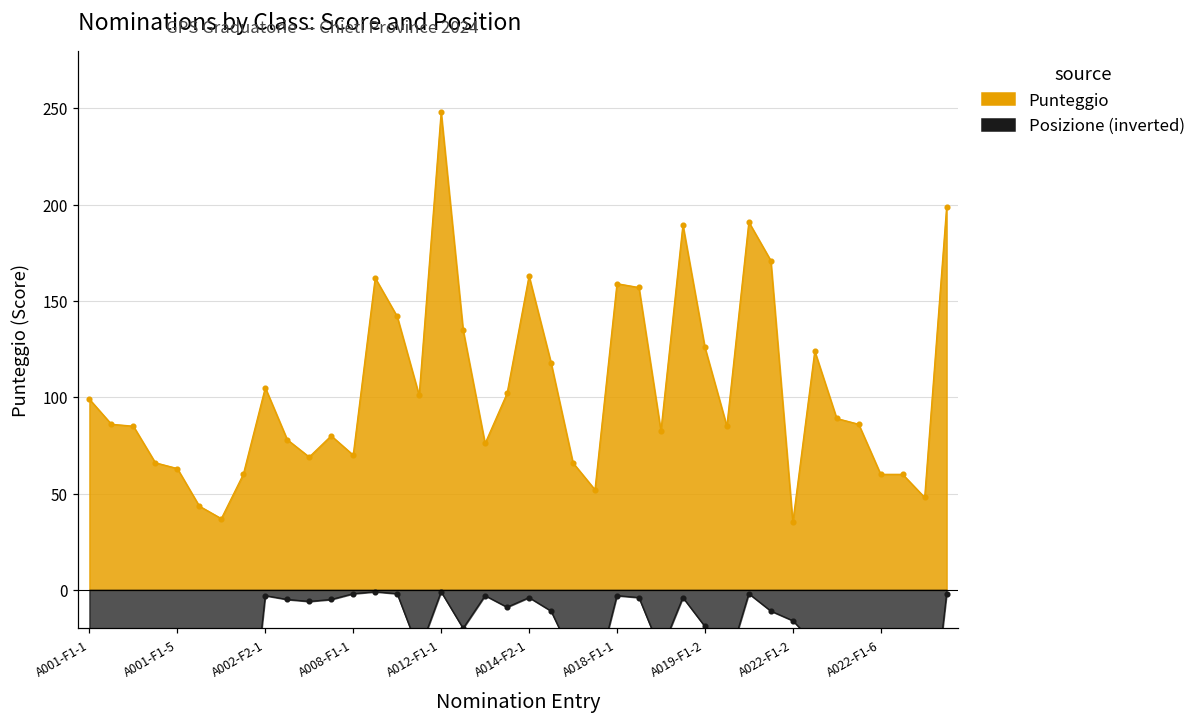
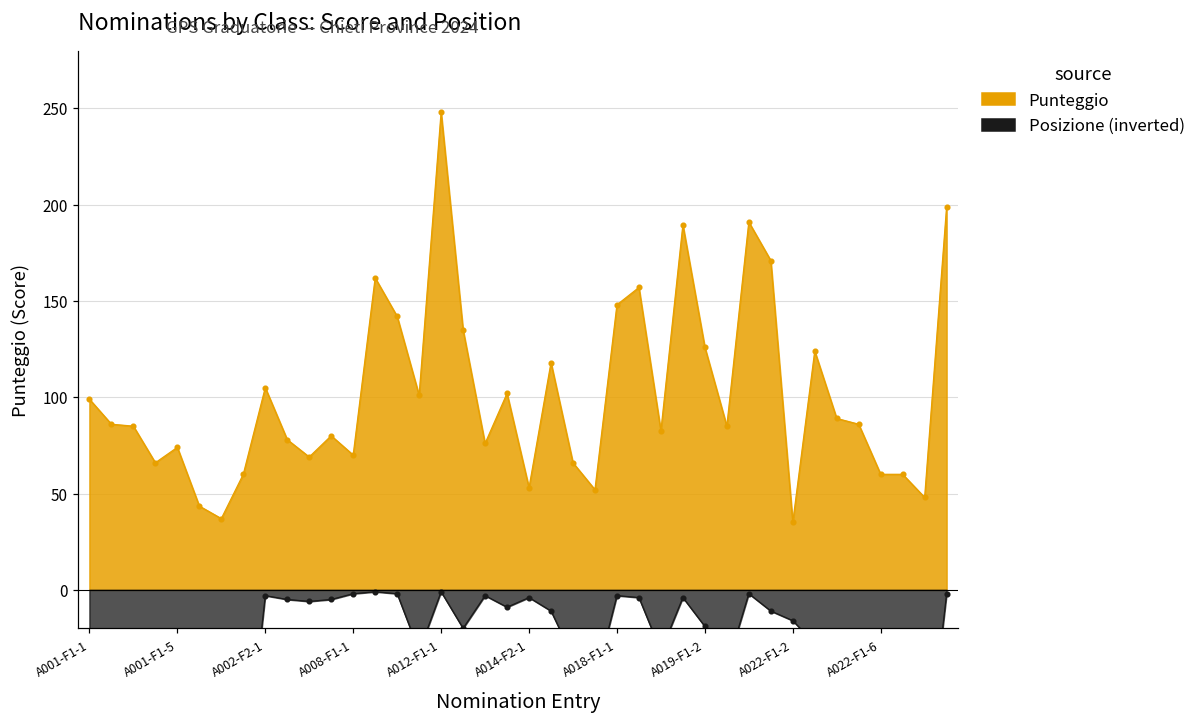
Punteggio, A001-F1-5: 63 -> 74
Punteggio, A014-F2-1: 163 -> 53
Punteggio, A018-F1-1: 159 -> 148
